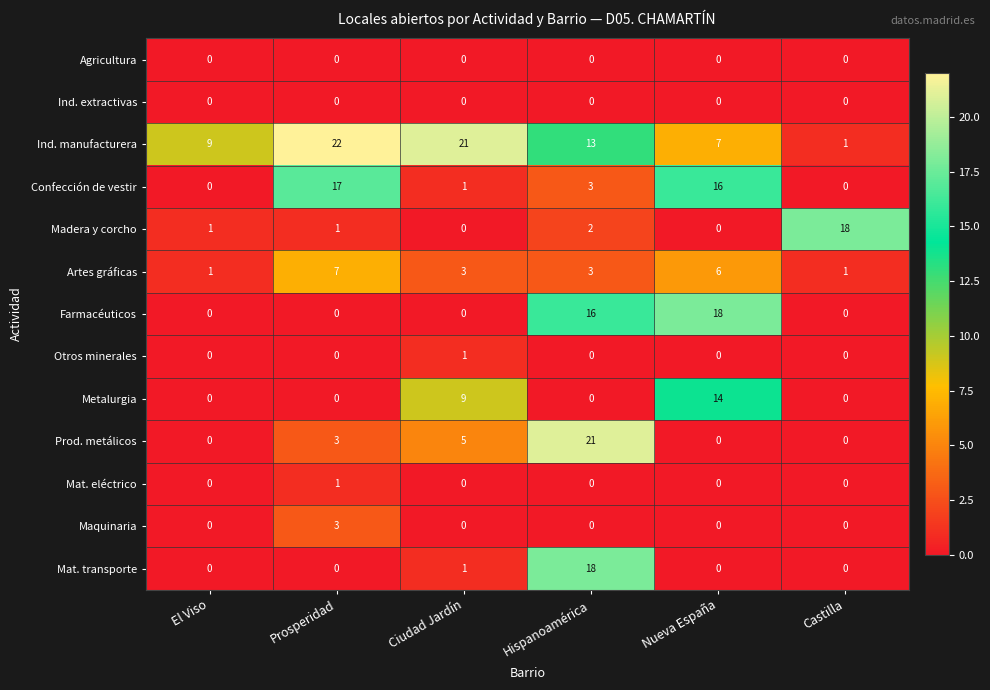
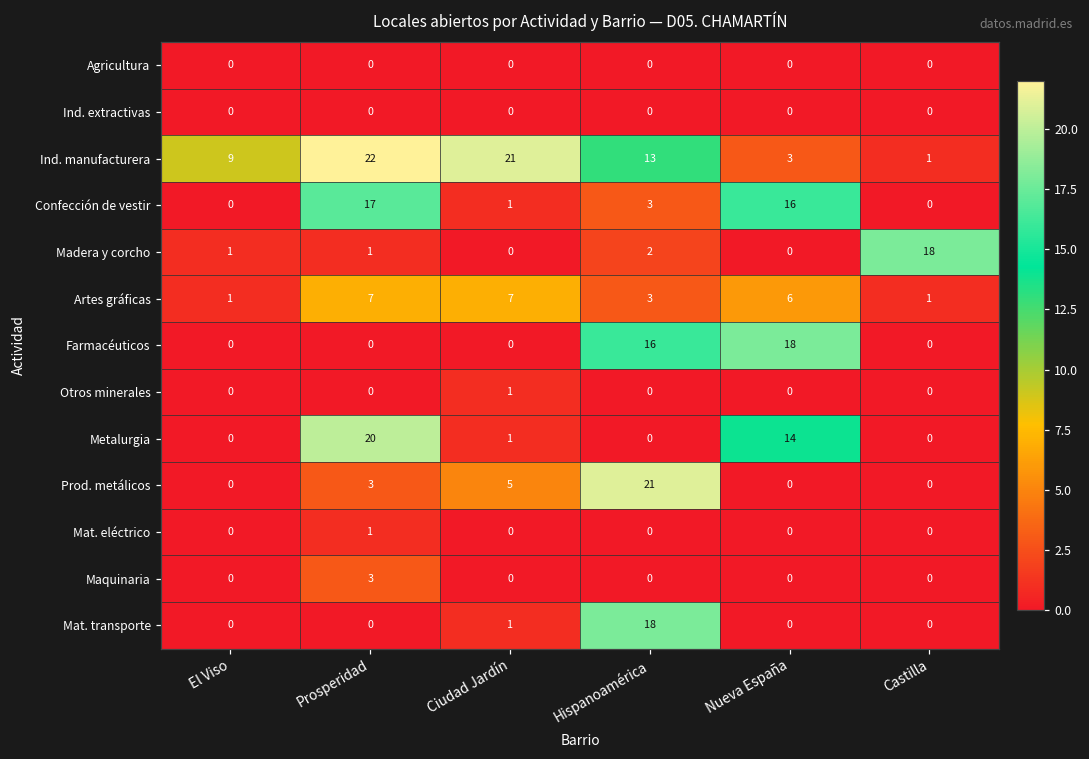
Ind. manufacturera, Nueva España: 7 -> 3
Artes gráficas, Ciudad Jardín: 3 -> 7
Metalurgia, Prosperidad: 0 -> 20
Metalurgia, Ciudad Jardín: 9 -> 1
